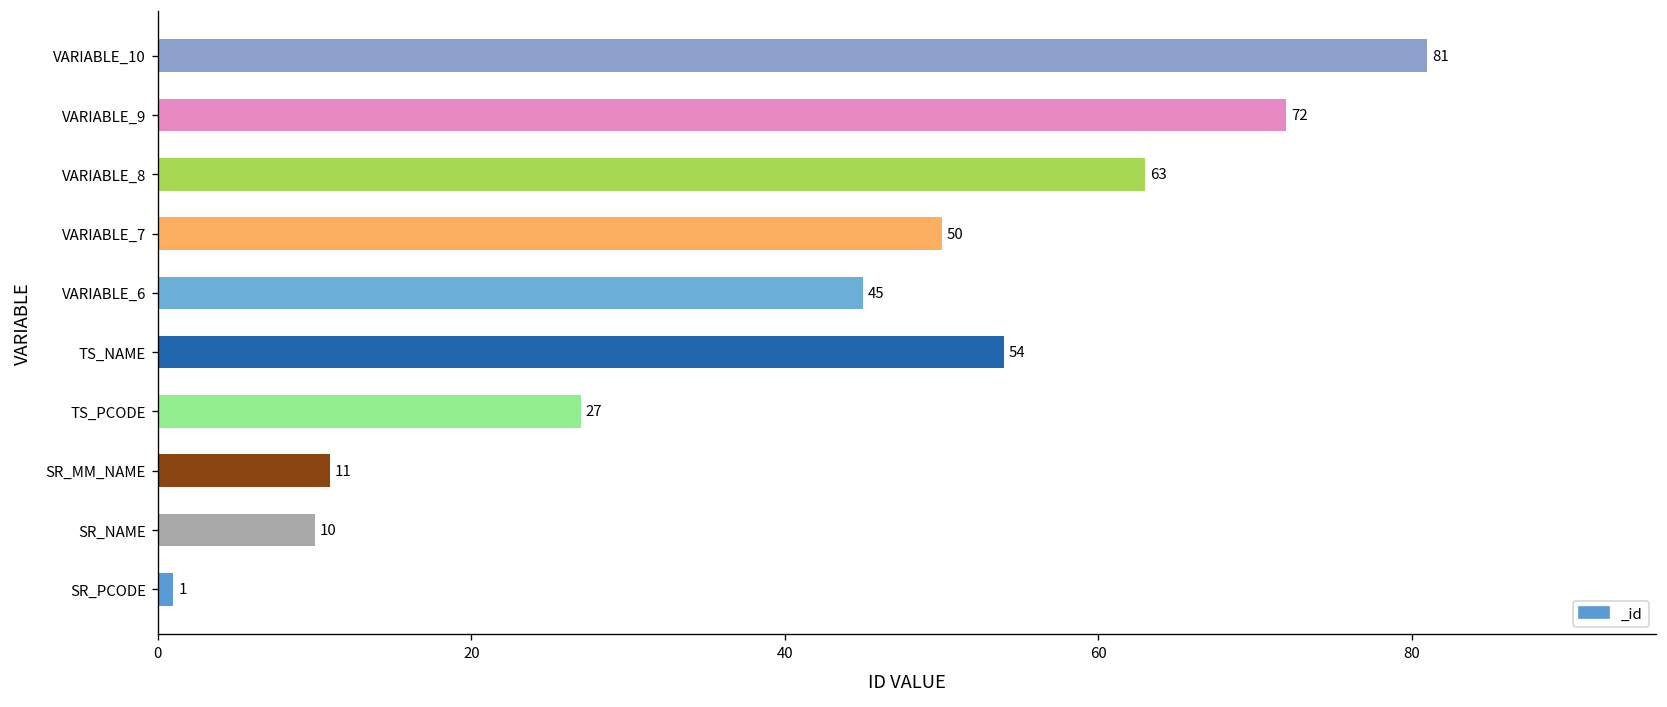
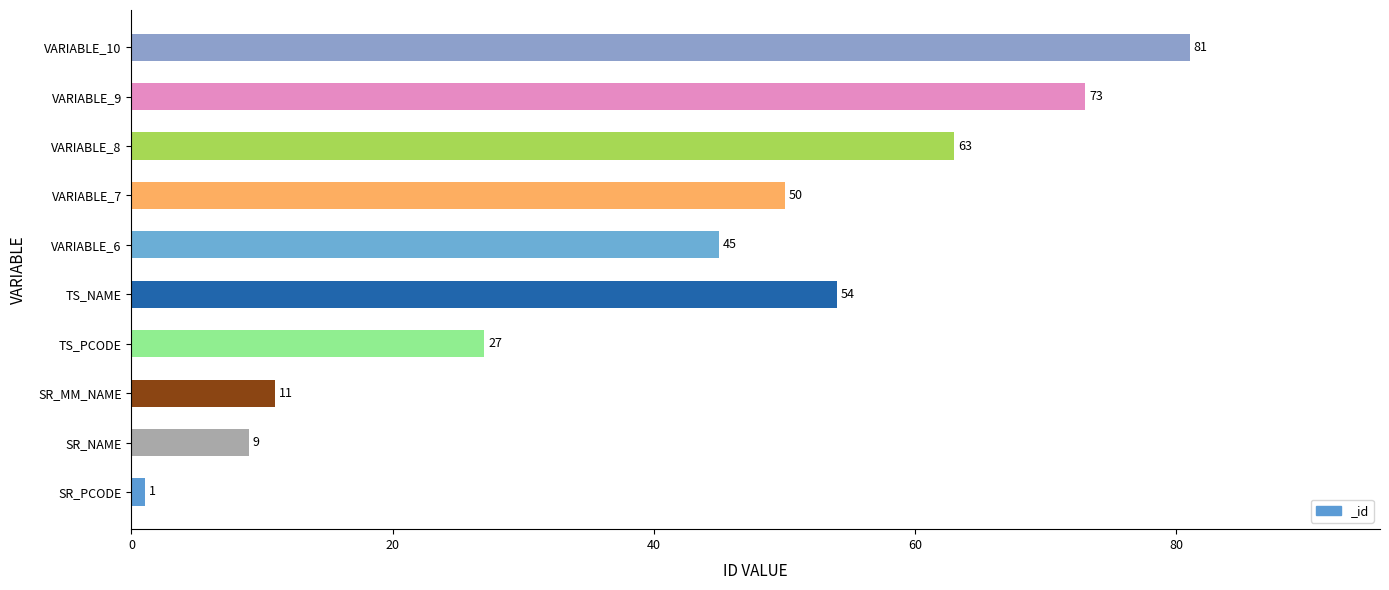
VARIABLE_9: 72 -> 73
SR_NAME: 10 -> 9
